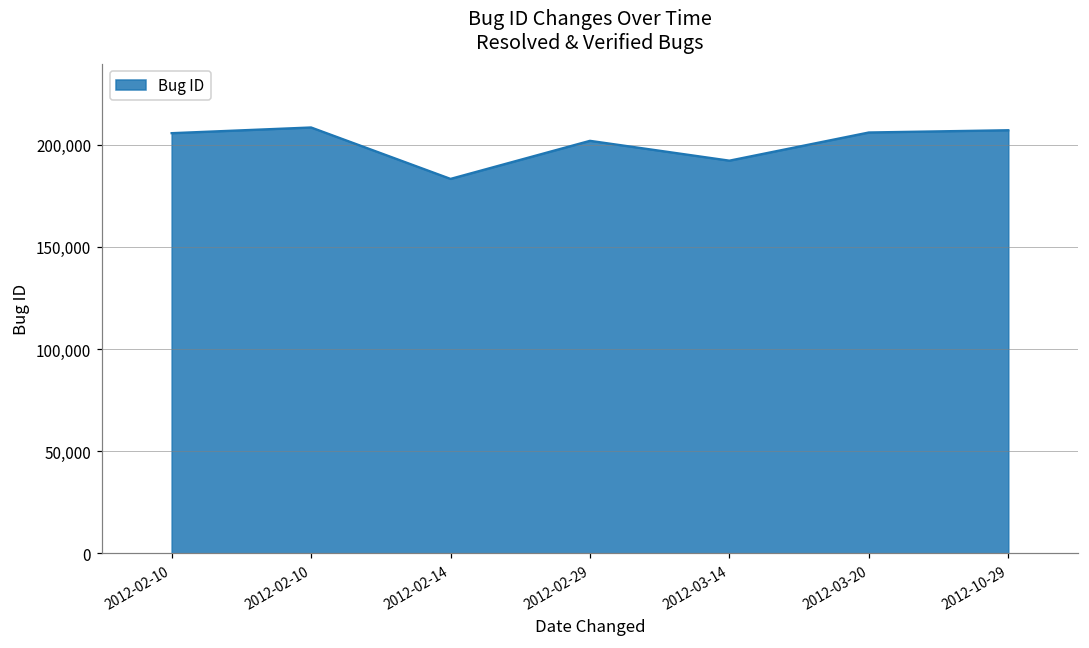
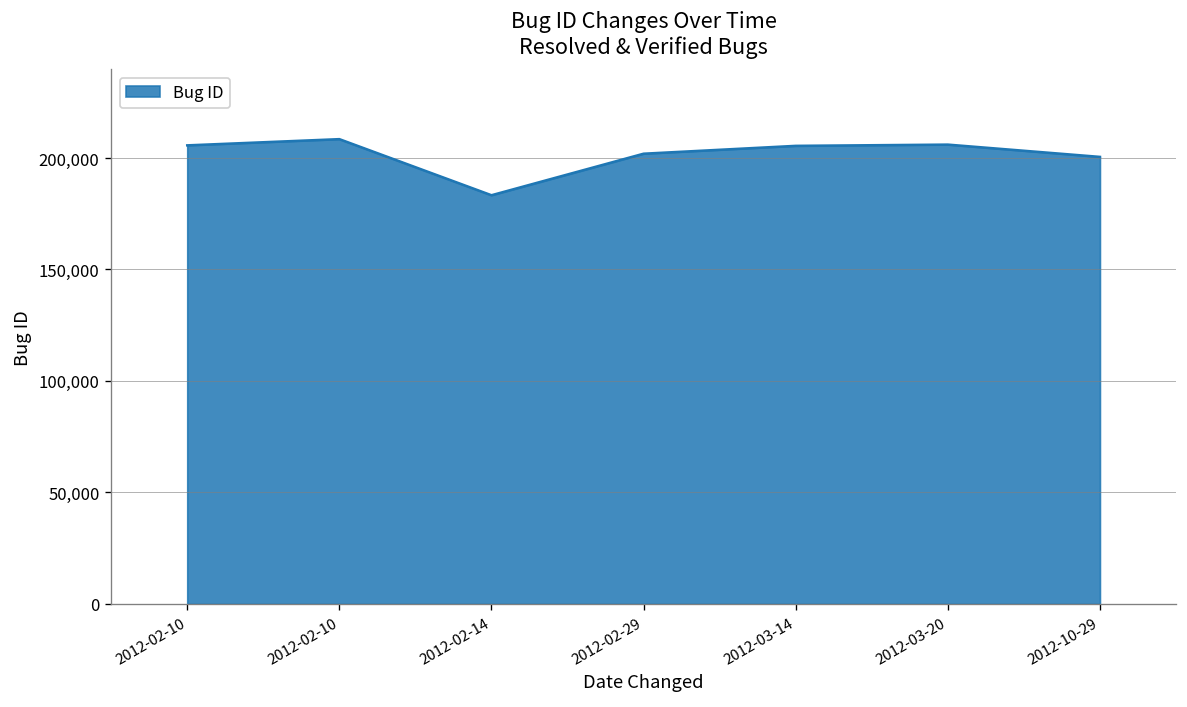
2012-03-14: 192,000 -> 205,000
2012-10-29: 207,000 -> 200,000
